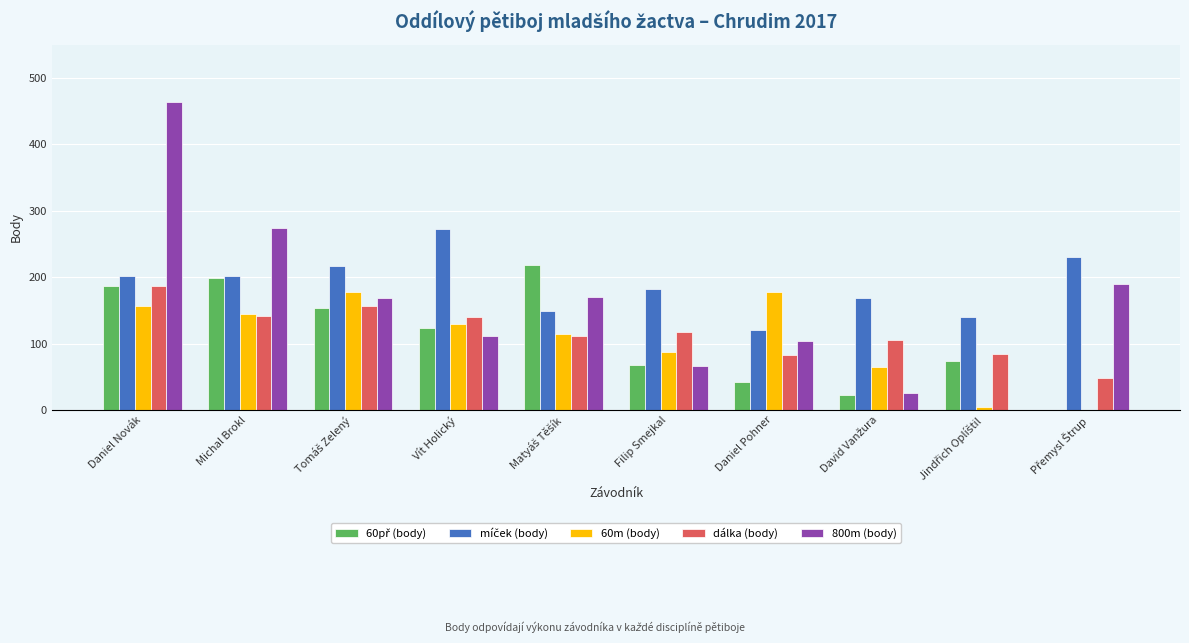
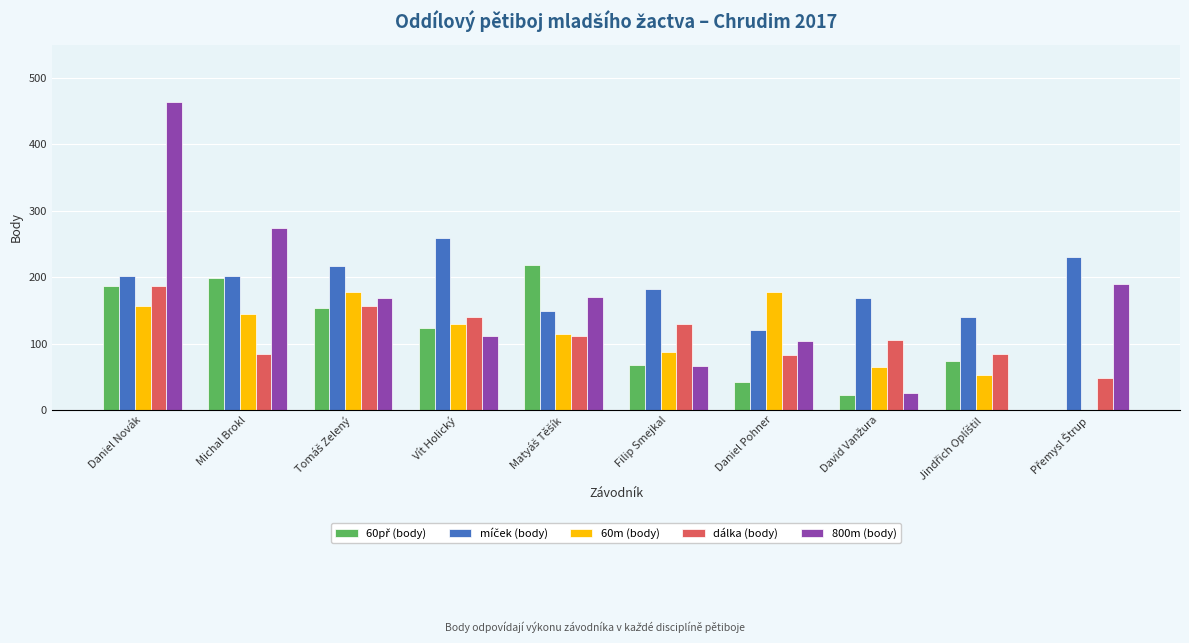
dálka (body), Michal Brokl: 140 -> 90
míček (body), Vít Holický: 270 -> 260
dálka (body), Filip Smejkal: 120 -> 130
60m (body), Jindřich Oplíštil: 10 -> 50
